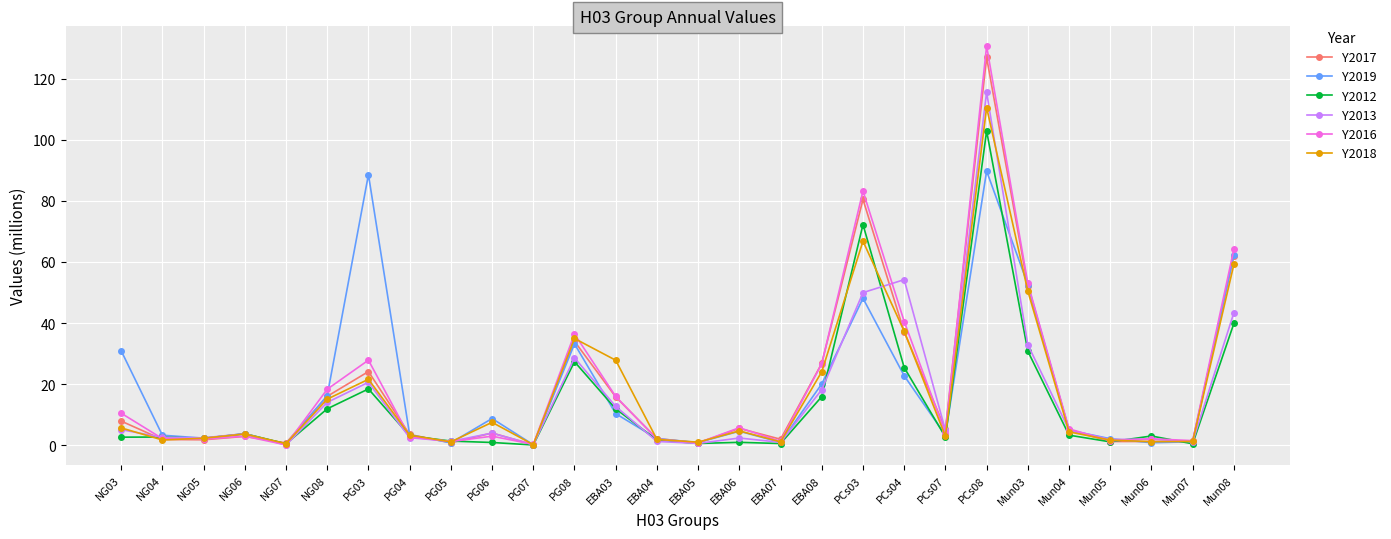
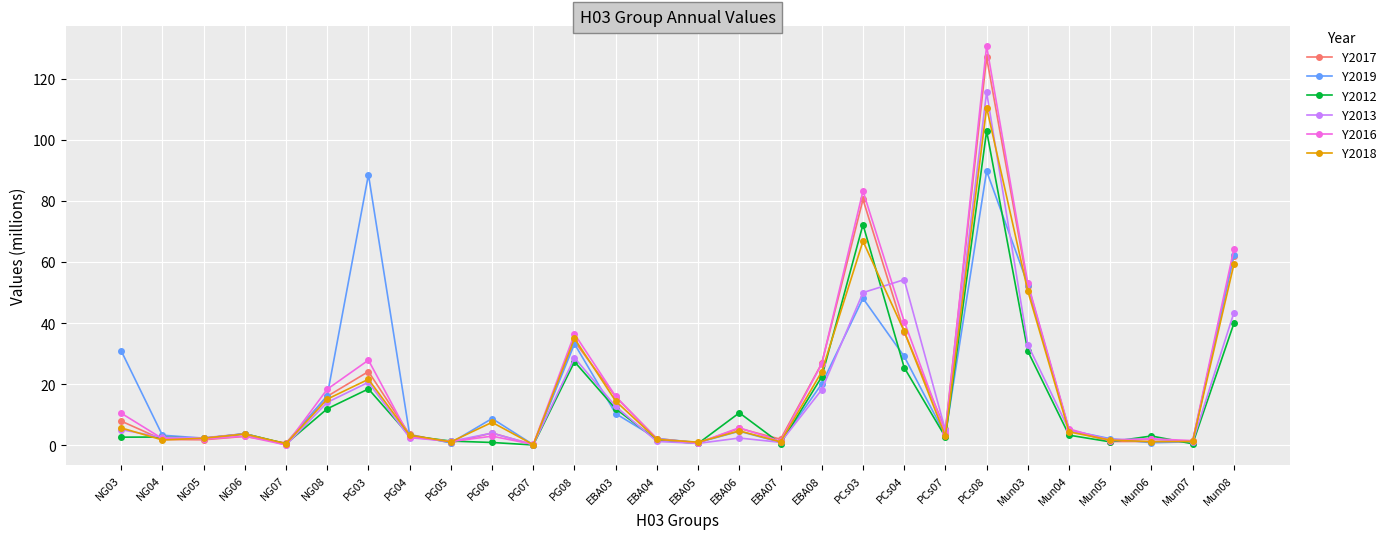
Y2018, EBA03: 28 -> 14
Y2012, EBA06: 1 -> 11
Y2012, EBA08: 16 -> 22
Y2019, PCs04: 23 -> 29
